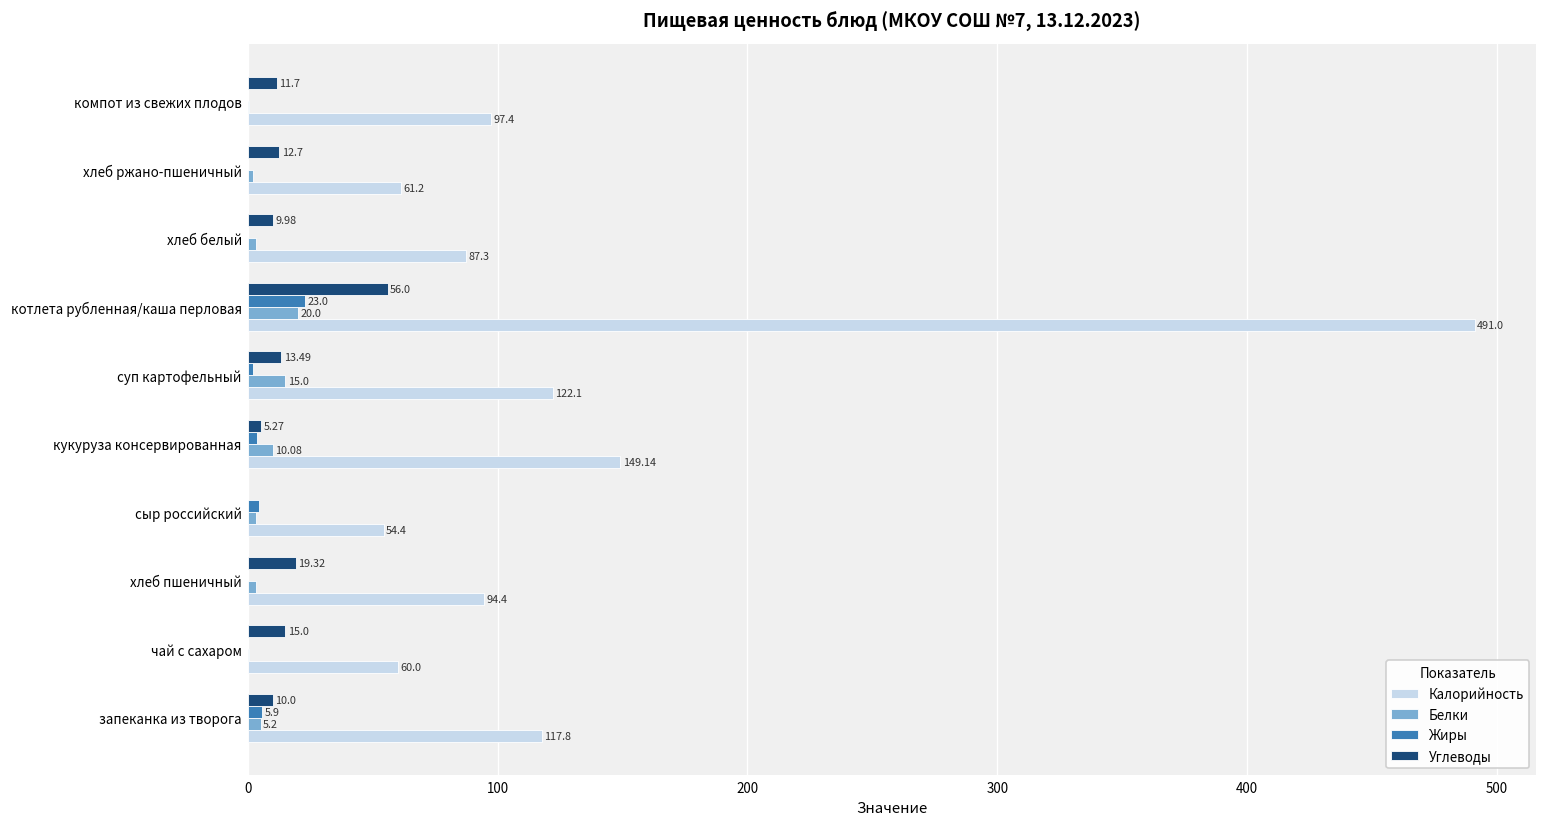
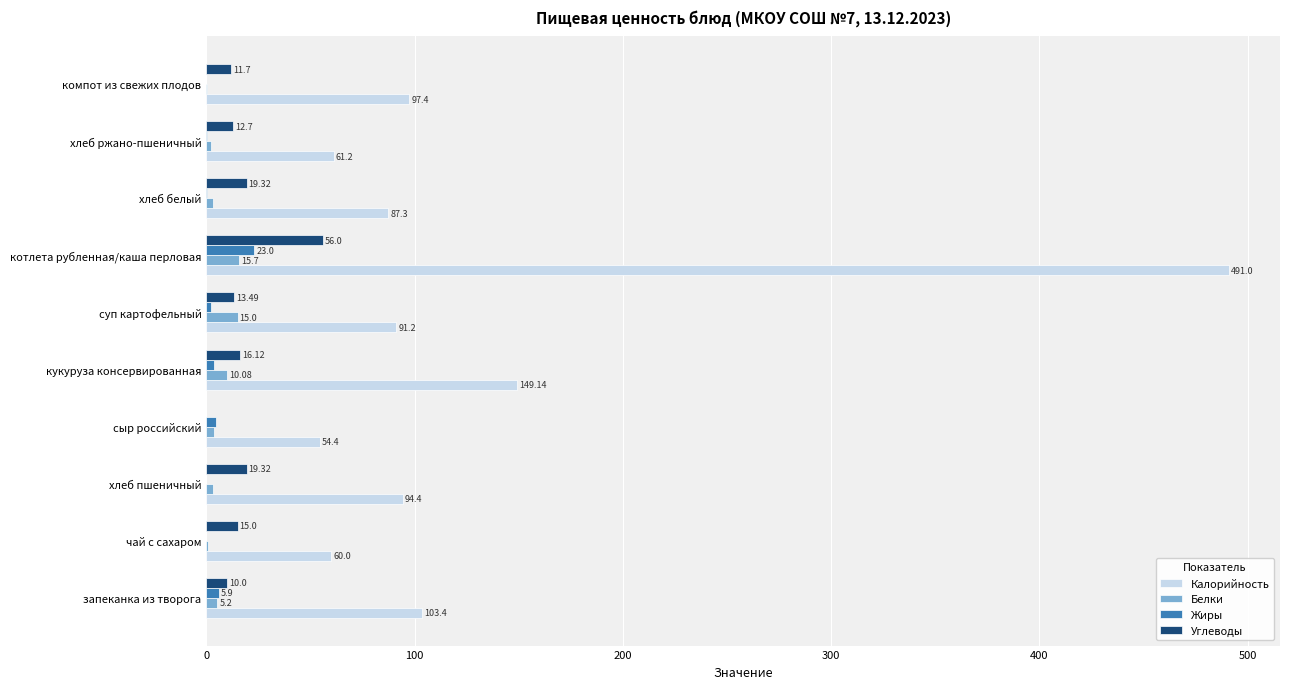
Углеводы, хлеб белый: 9.98 -> 19.32
Белки, котлета рубленная/каша перловая: 20.0 -> 15.7
Калорийность, суп картофельный: 122.1 -> 91.2
Углеводы, кукуруза консервированная: 5.27 -> 16.12
Калорийность, запеканка из творога: 117.8 -> 103.4
